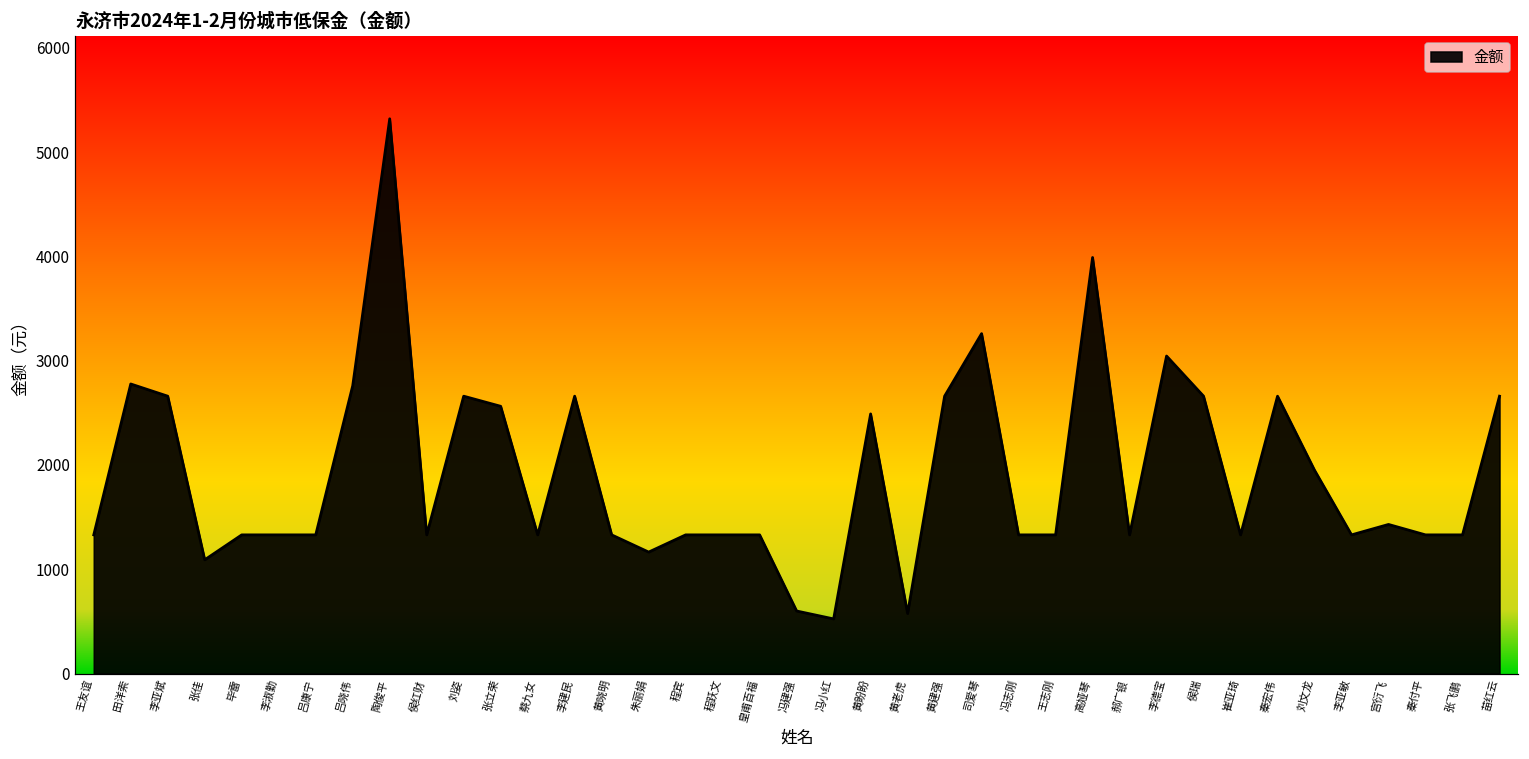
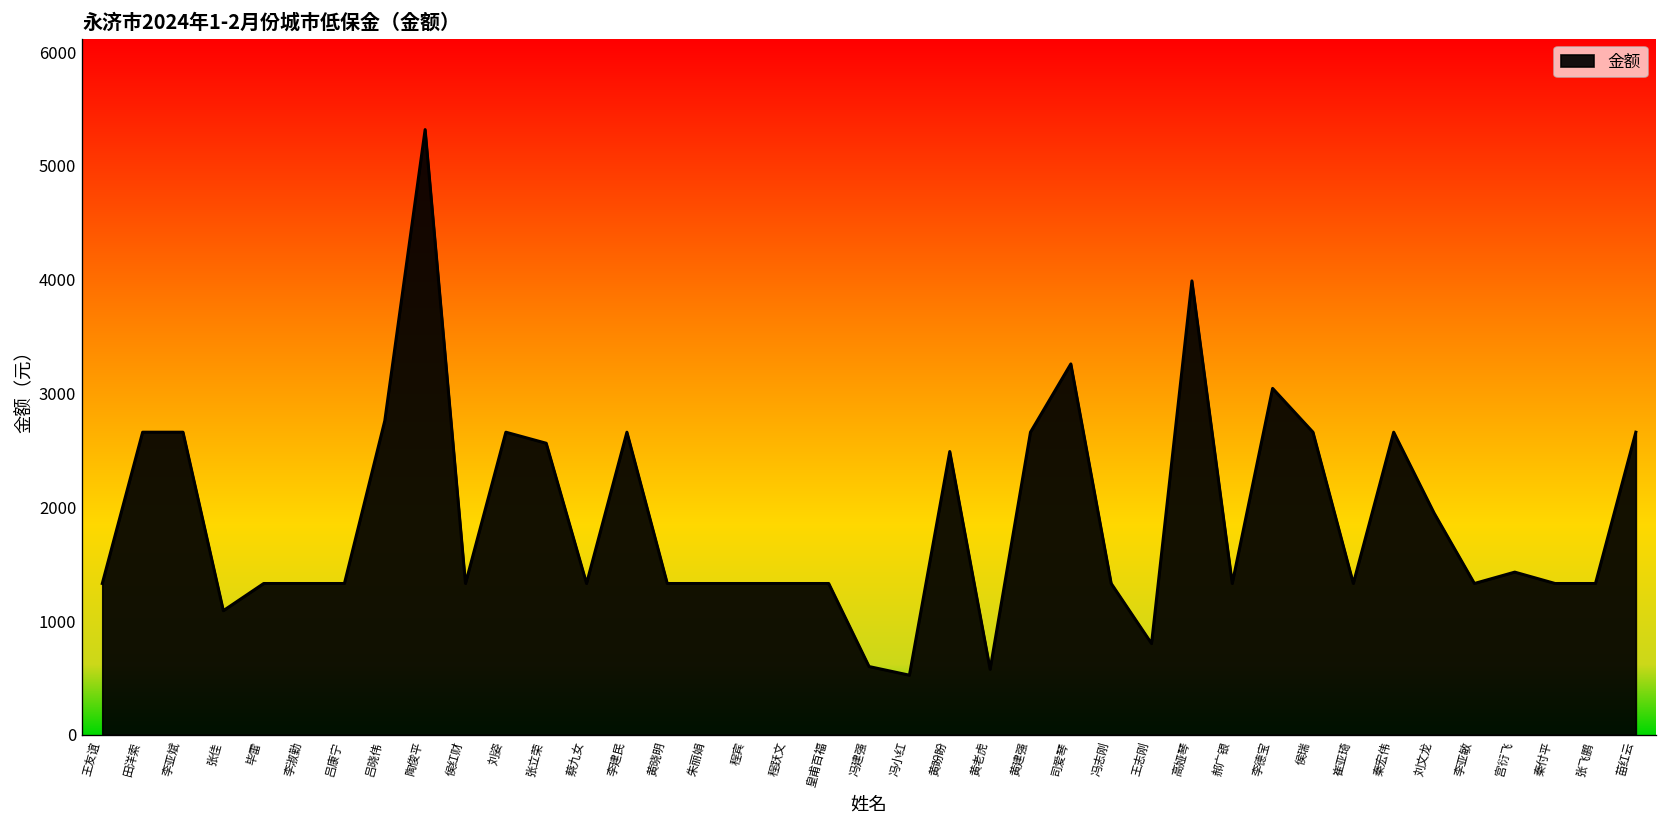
田洋索: 2800 -> 2700
朱丽娟: 1200 -> 1300
王志刚: 1300 -> 800
